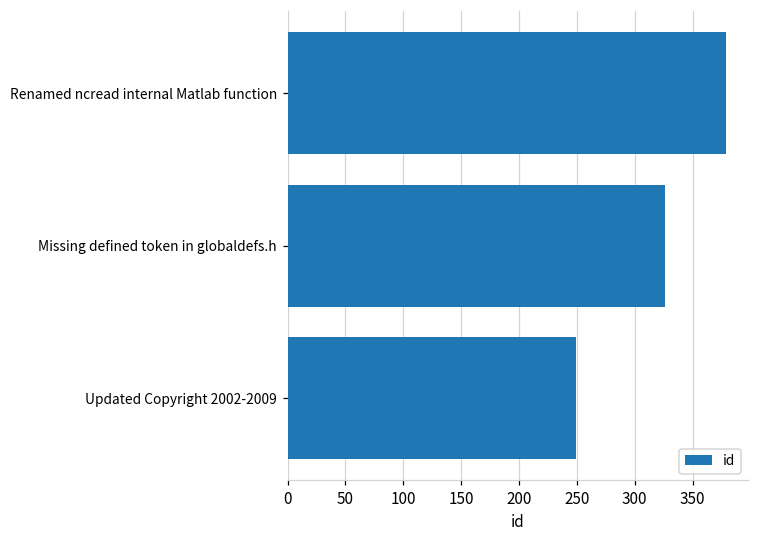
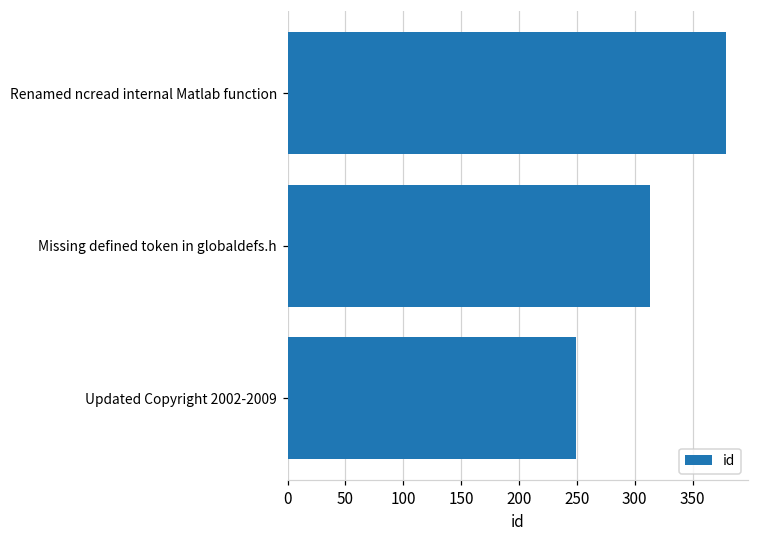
Missing defined token in globaldefs.h: 326 -> 313
